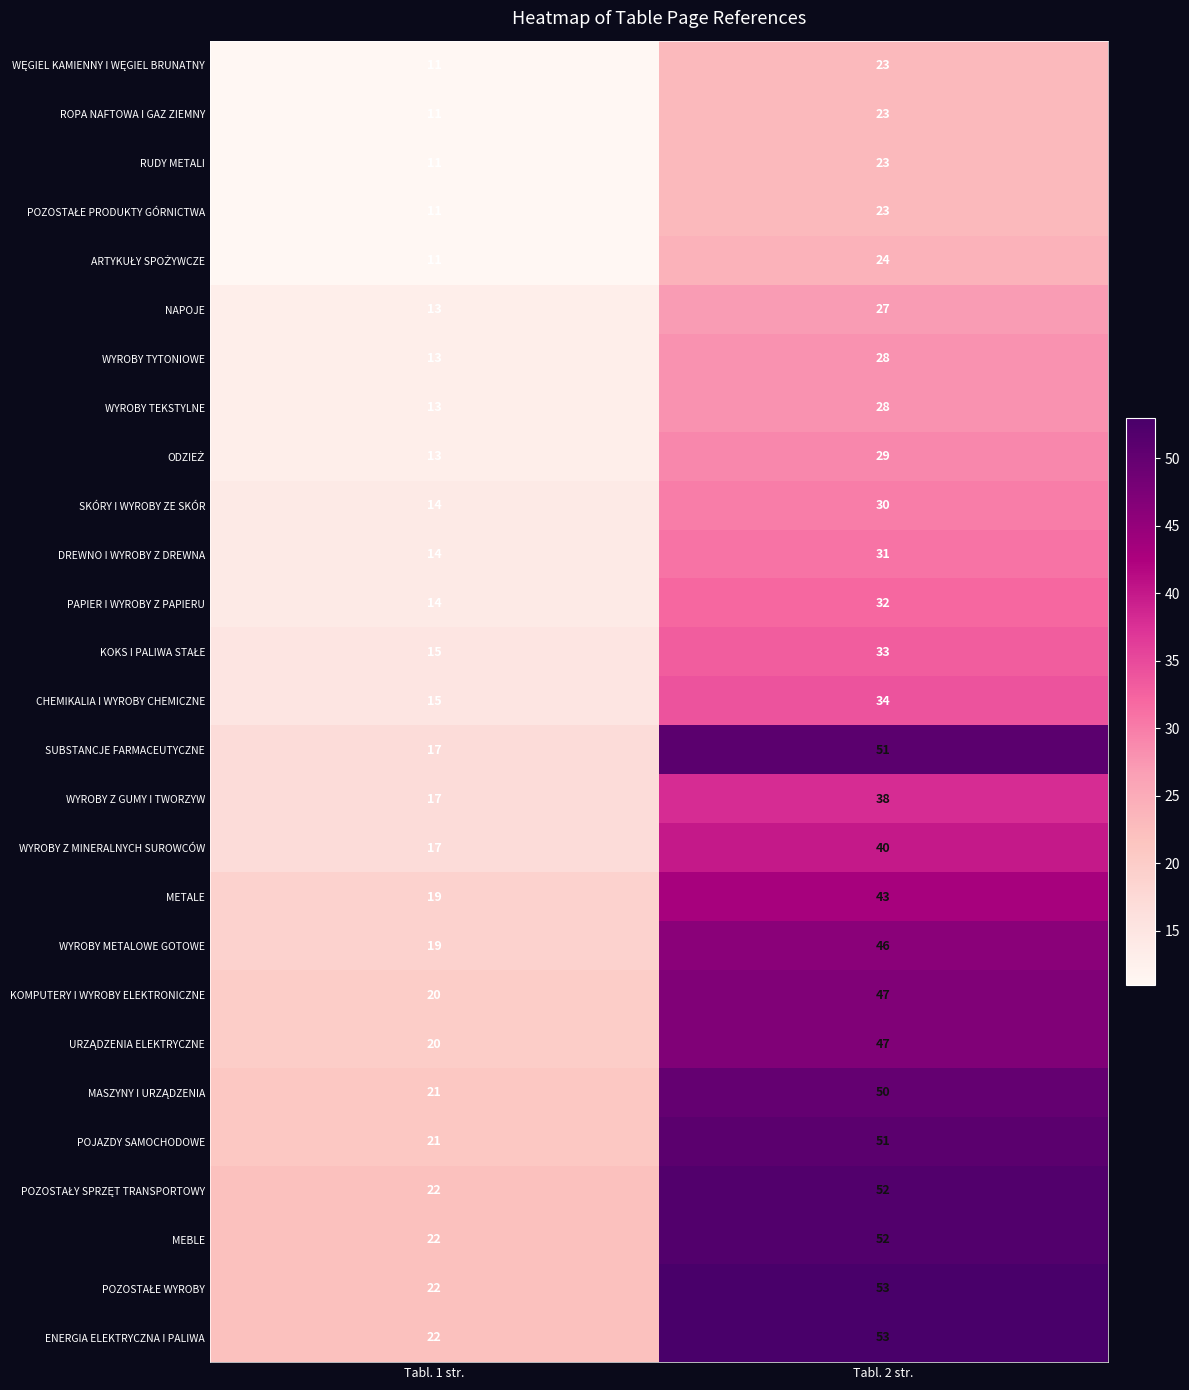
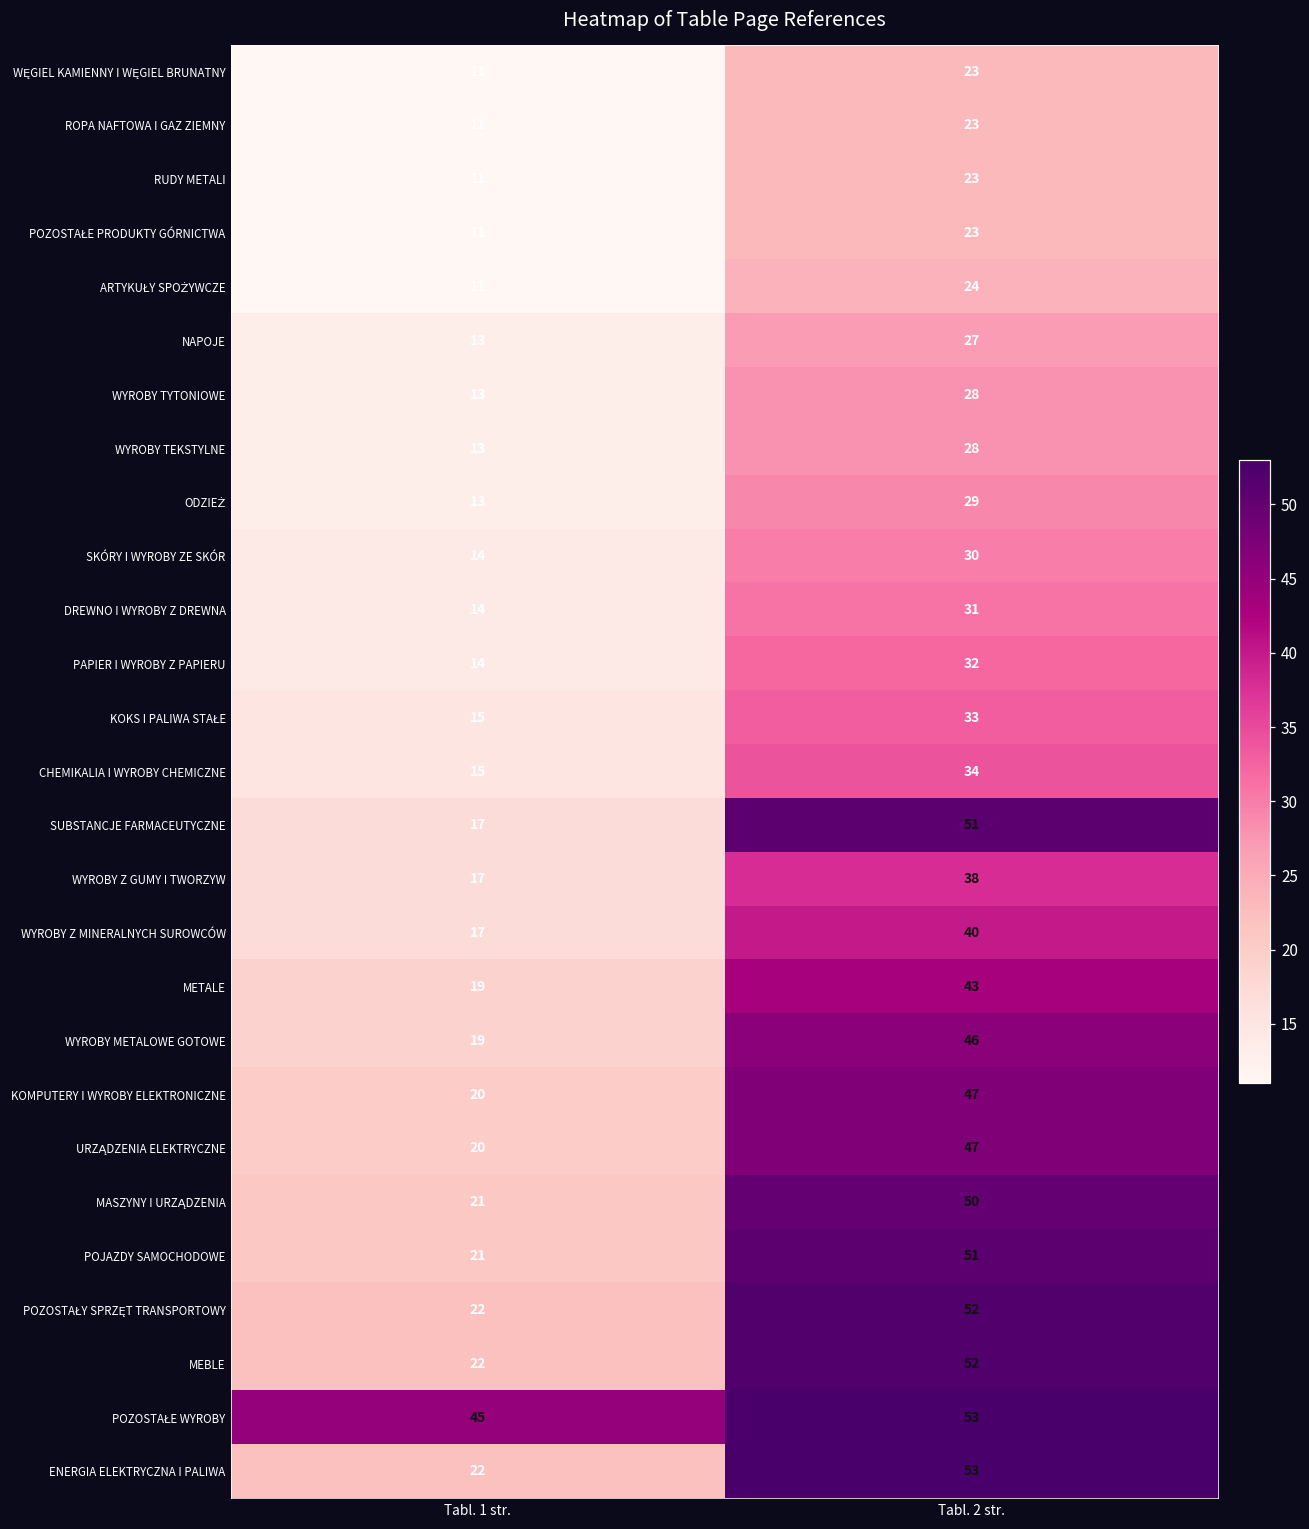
POZOSTAŁE WYROBY, Tabl. 1 str.: 22 -> 45
